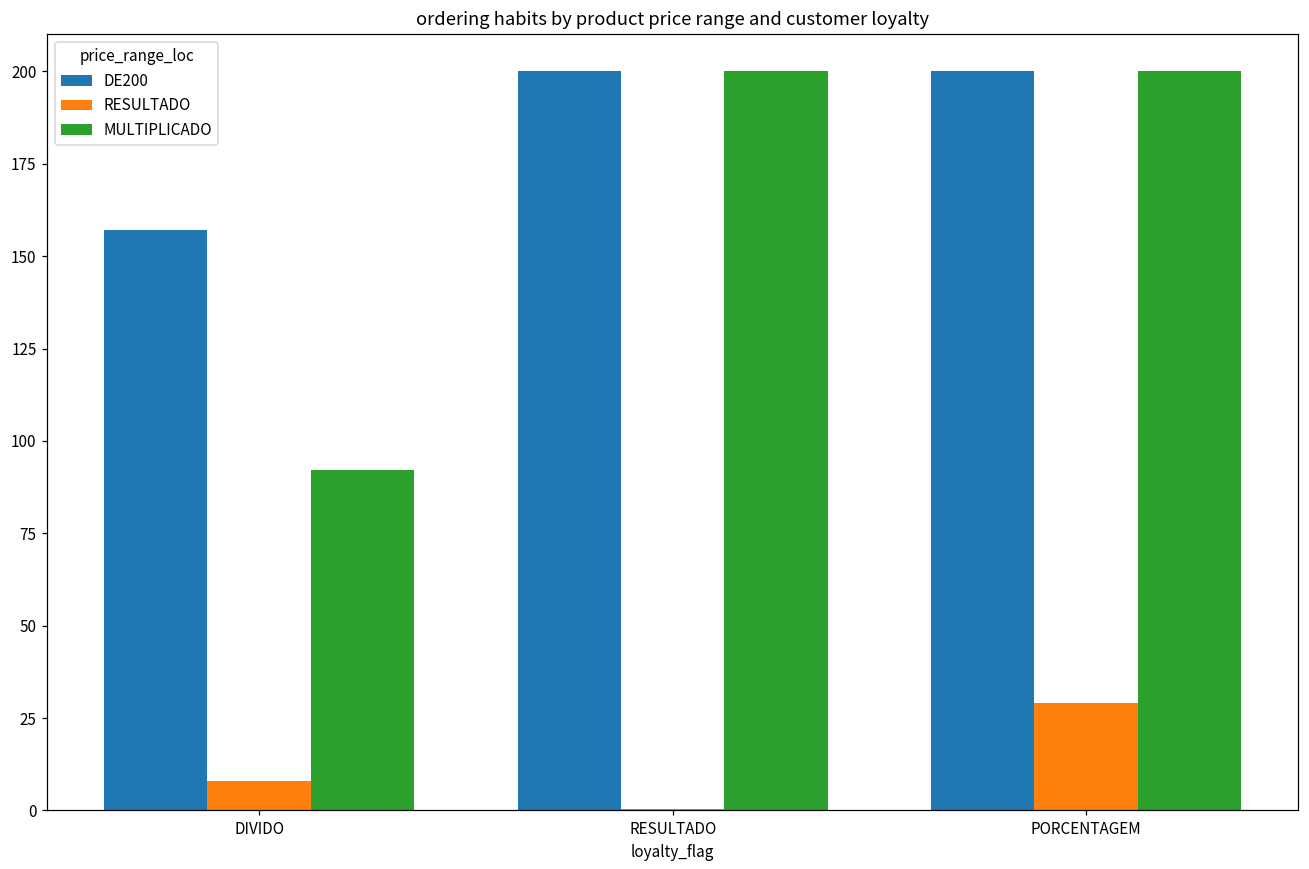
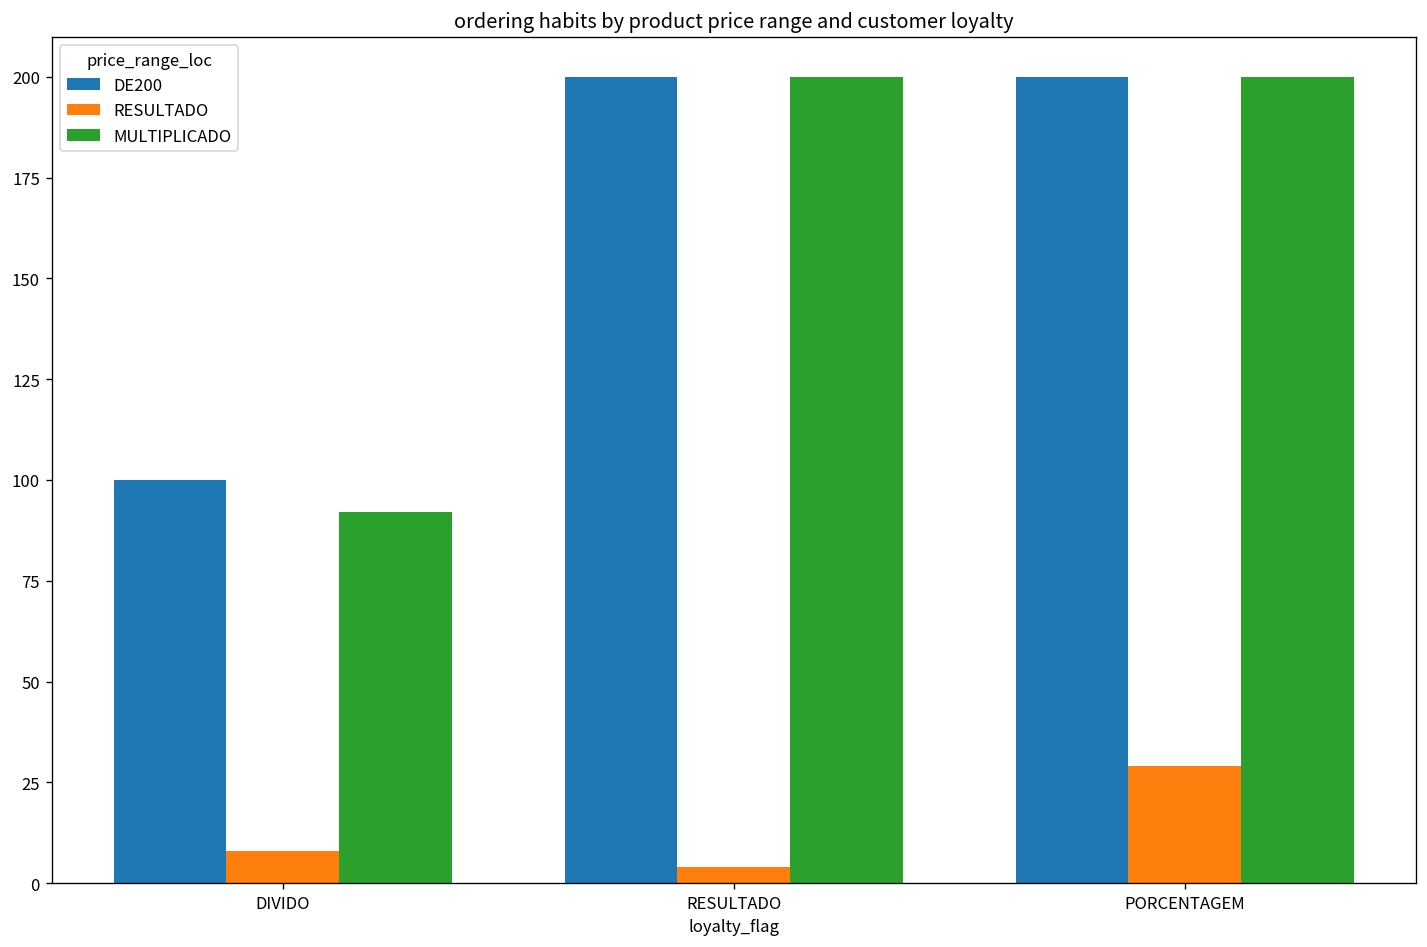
DE200, DIVIDO: 157 -> 100
RESULTADO, RESULTADO: 0 -> 4
